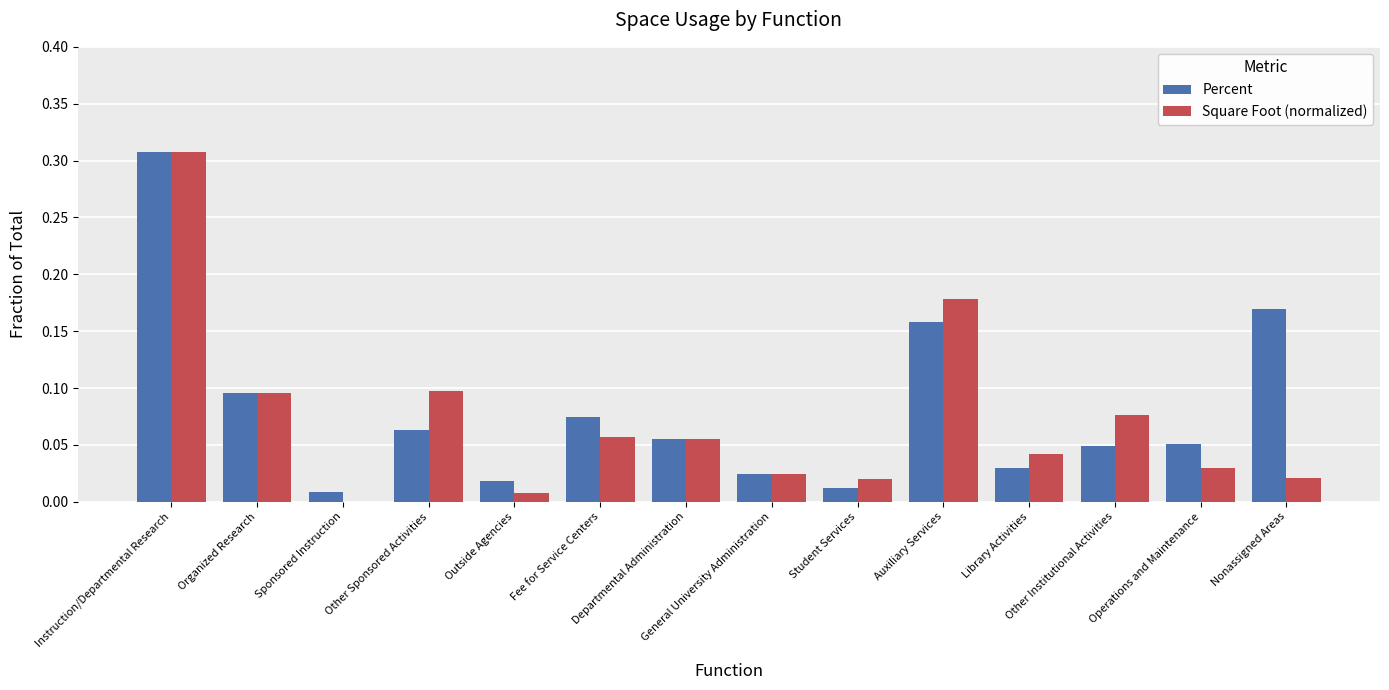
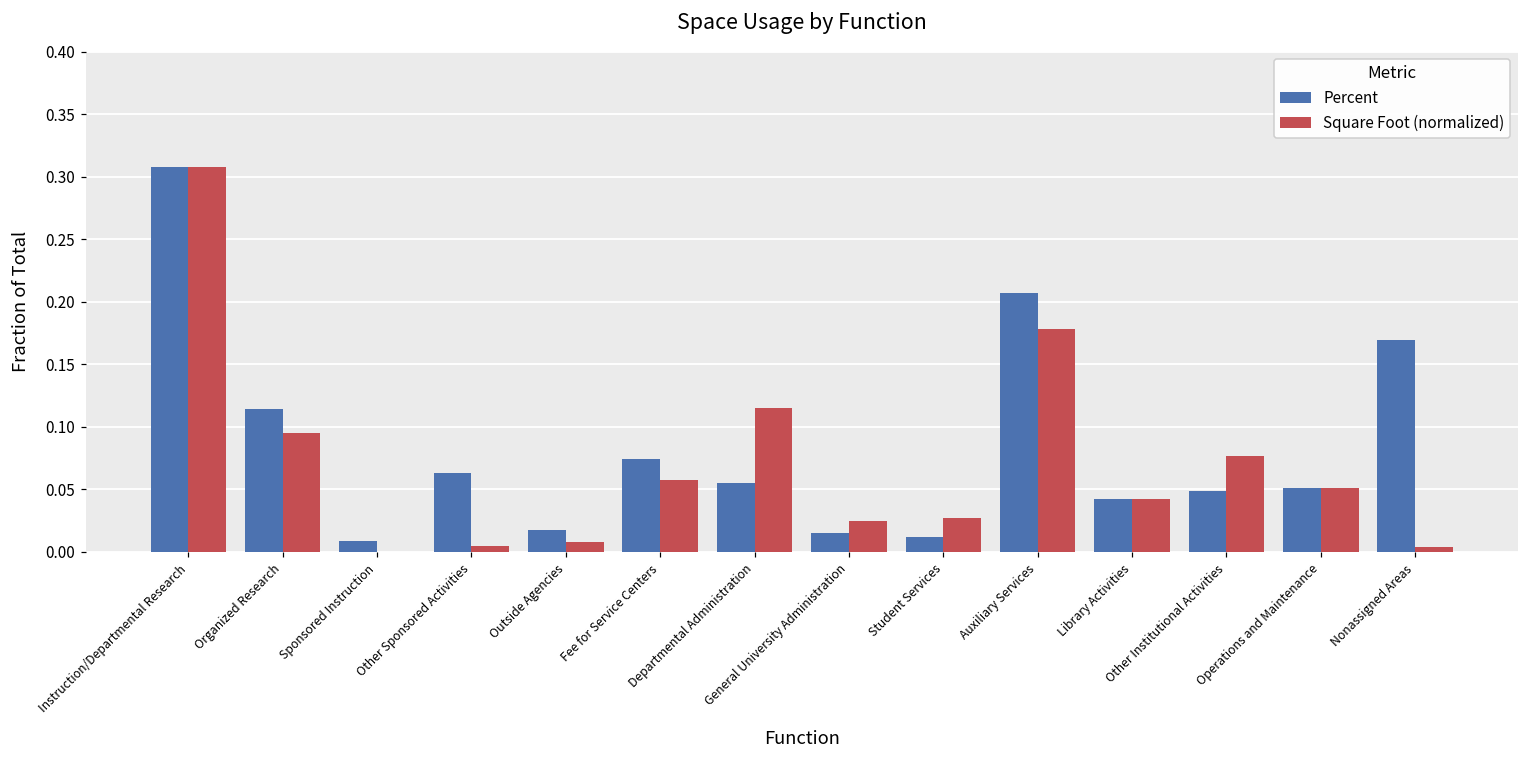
Percent, Organized Research: 0.096 -> 0.114
Square Foot (normalized), Other Sponsored Activities: 0.098 -> 0.004
Square Foot (normalized), Departmental Administration: 0.055 -> 0.115
Percent, General University Administration: 0.024 -> 0.015
Square Foot (normalized), Student Services: 0.020 -> 0.027
Percent, Auxiliary Services: 0.158 -> 0.207
Percent, Library Activities: 0.029 -> 0.042
Square Foot (normalized), Operations and Maintenance: 0.030 -> 0.051
Square Foot (normalized), Nonassigned Areas: 0.021 -> 0.004
